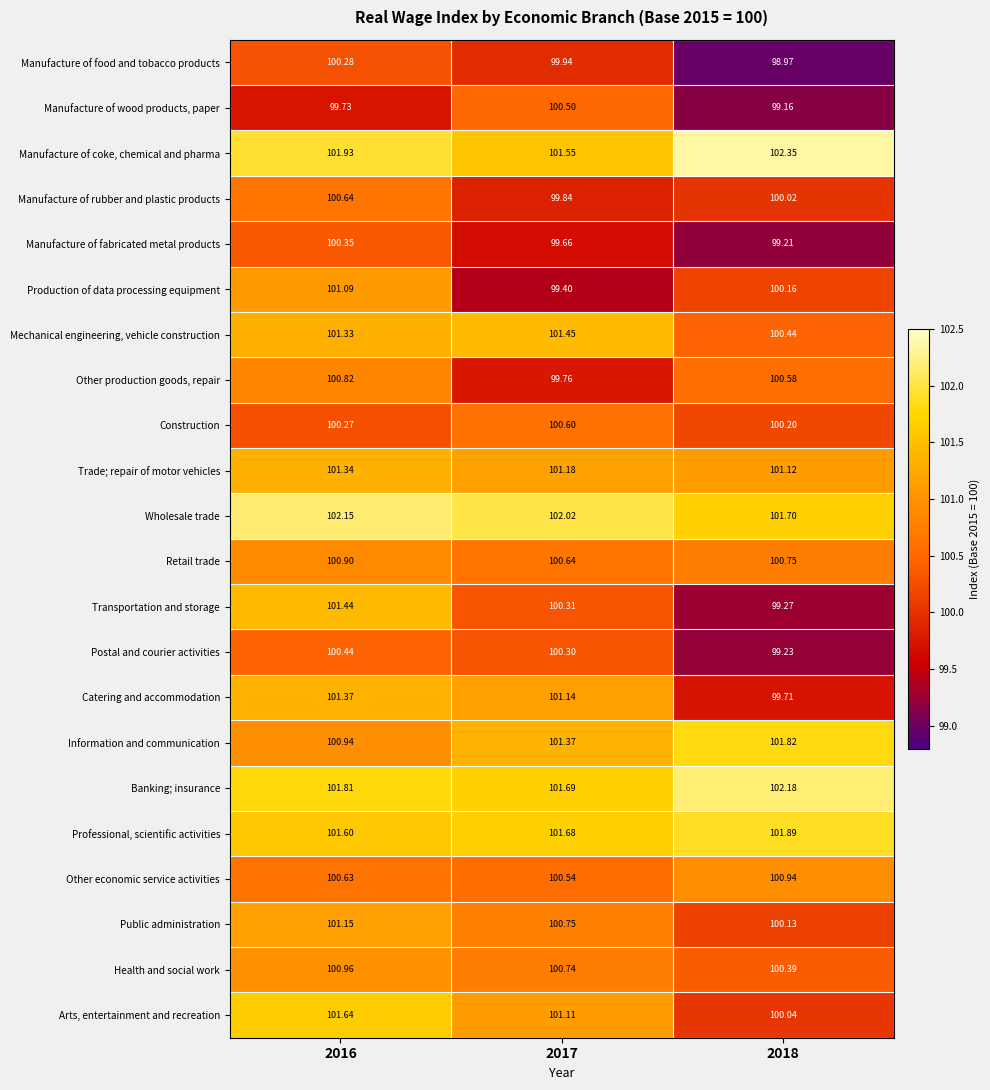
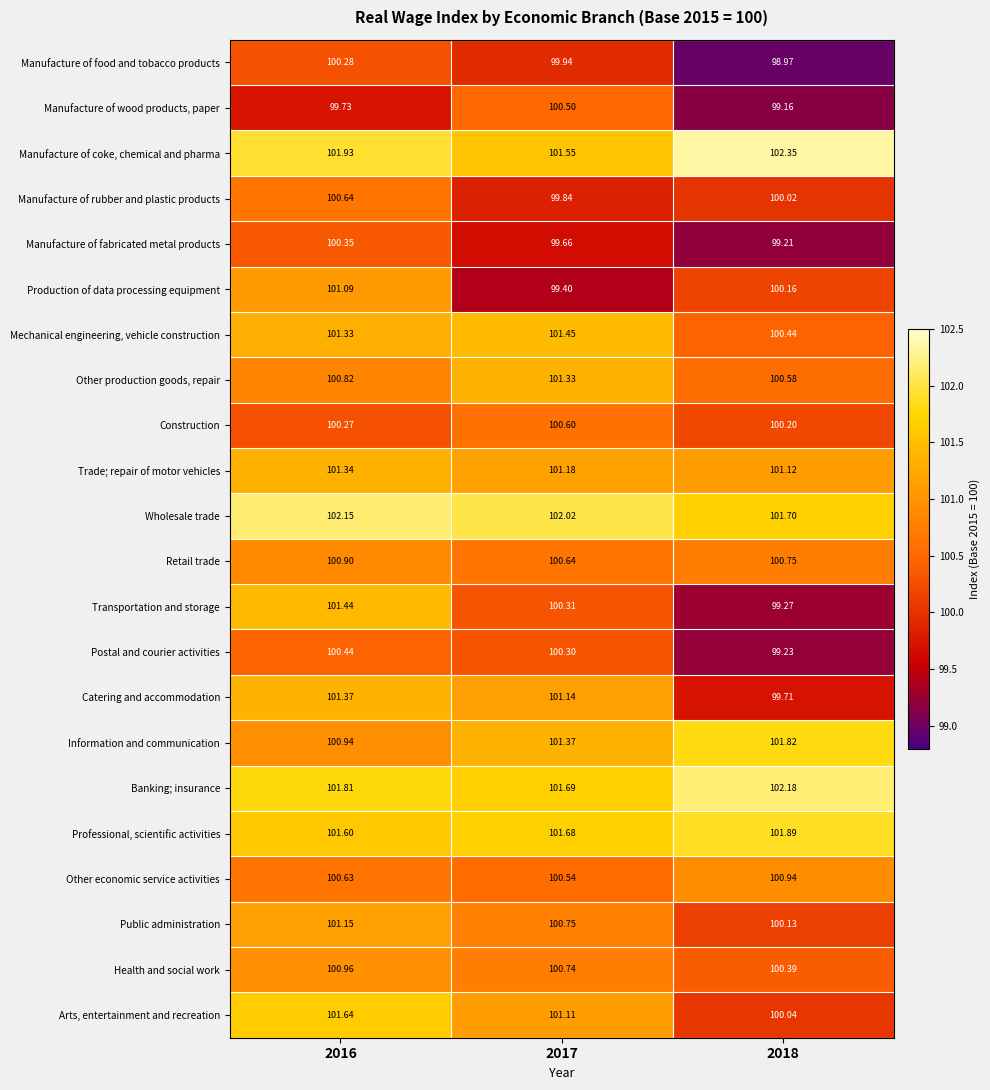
Other production goods, repair, 2017: 99.76 -> 101.33
